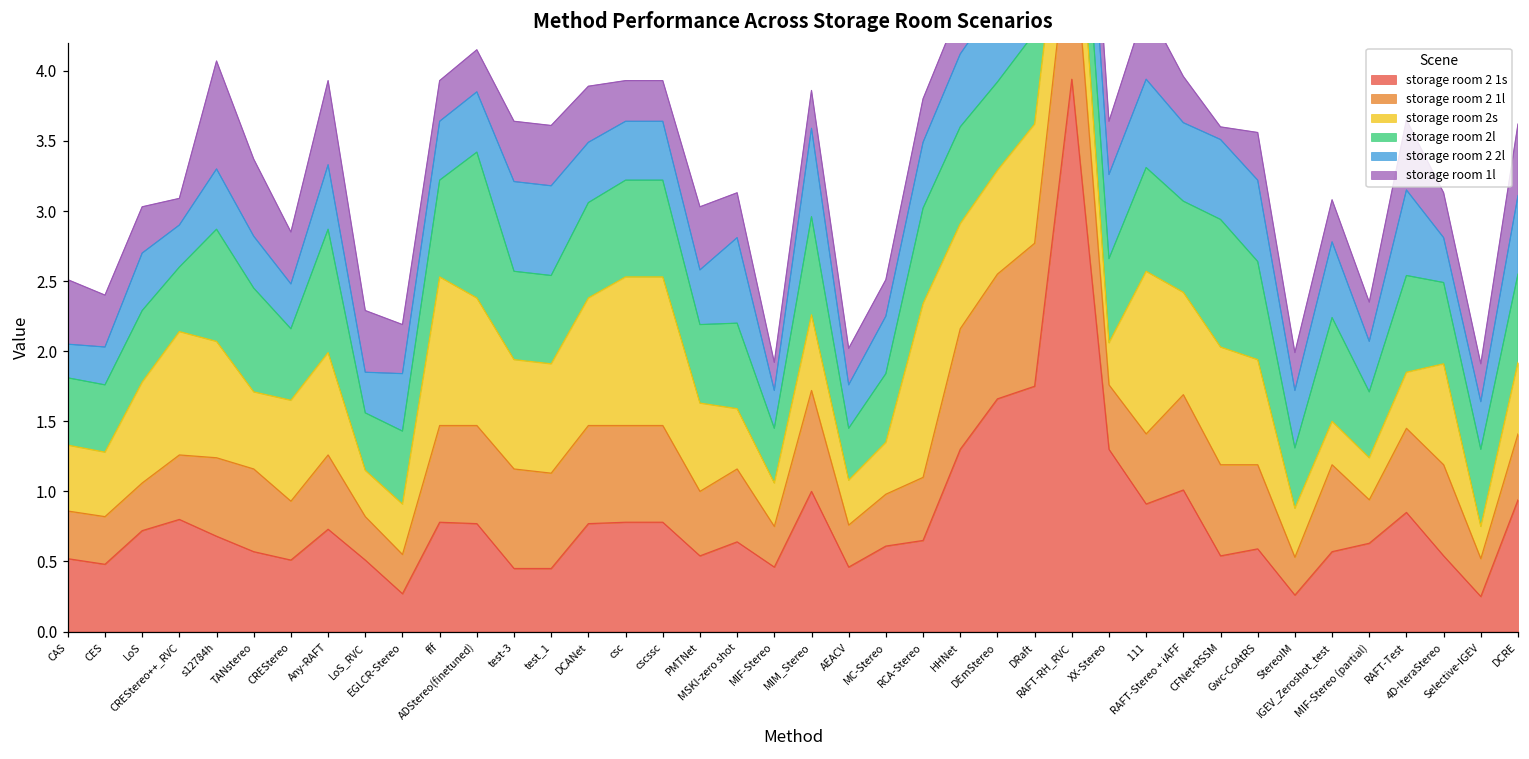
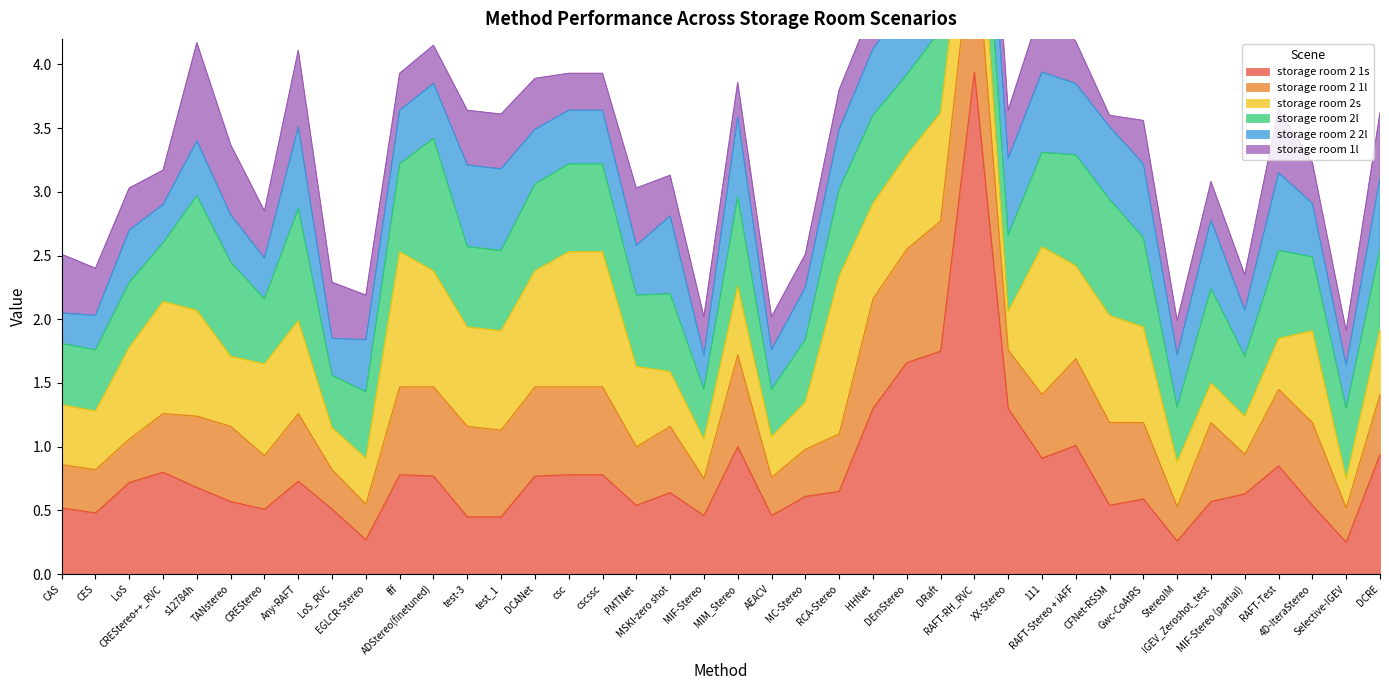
storage room 1l, CREStereo++_RVC: 0.19 -> 0.27
storage room 2l, s12784h: 0.8 -> 0.9
storage room 2 2l, Any-RAFT: 0.46 -> 0.64
storage room 1l, MIF-Stereo: 0.2 -> 0.3
storage room 2l, RAFT-Stereo + iAFF: 0.65 -> 0.87
storage room 2 2l, 4D-IteraStereo: 0.32 -> 0.42
